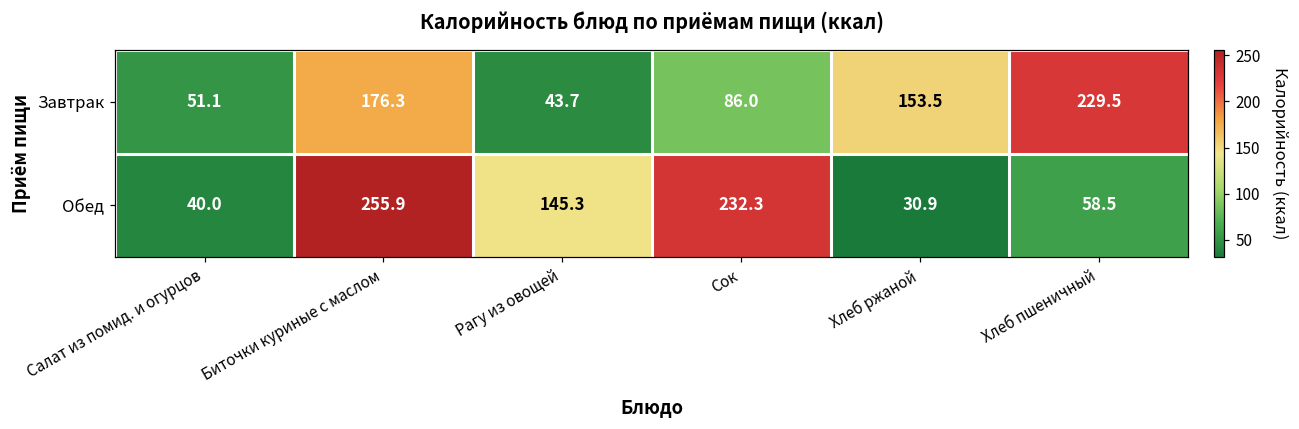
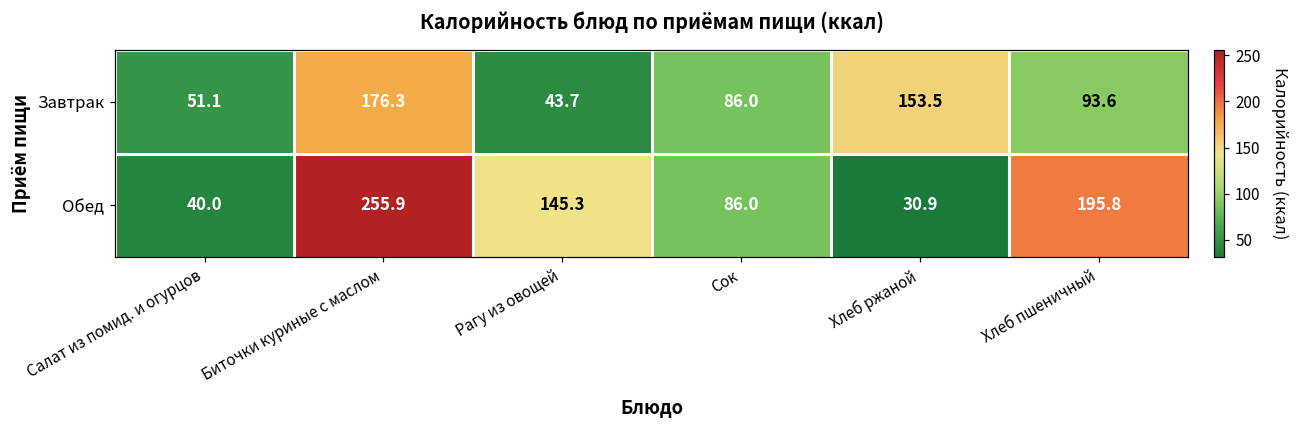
Завтрак, Хлеб пшеничный: 229.5 -> 93.6
Обед, Сок: 232.3 -> 86.0
Обед, Хлеб пшеничный: 58.5 -> 195.8
